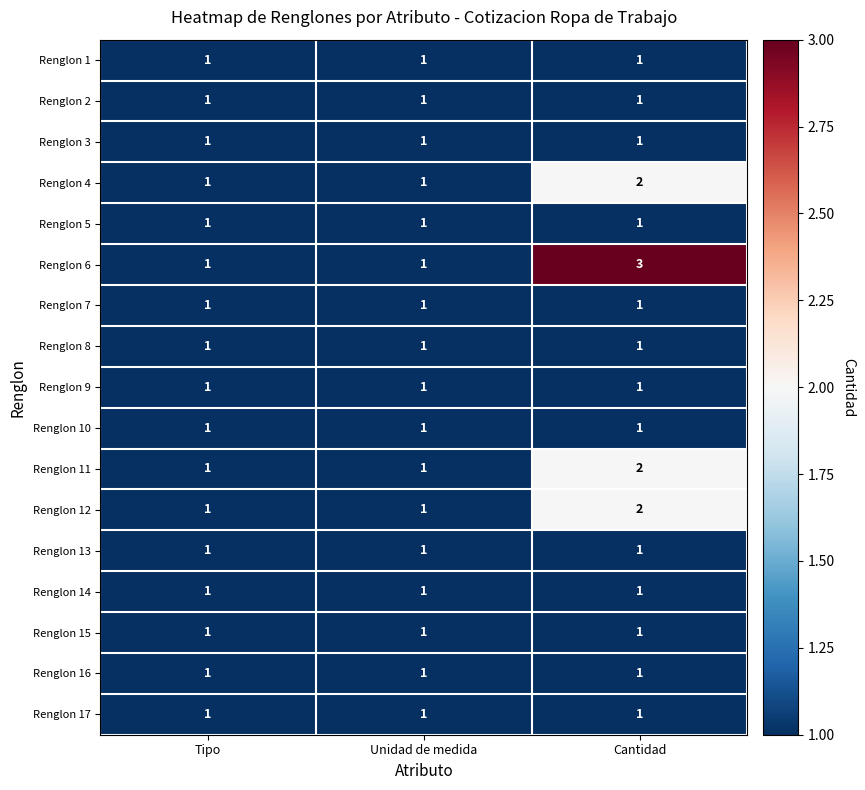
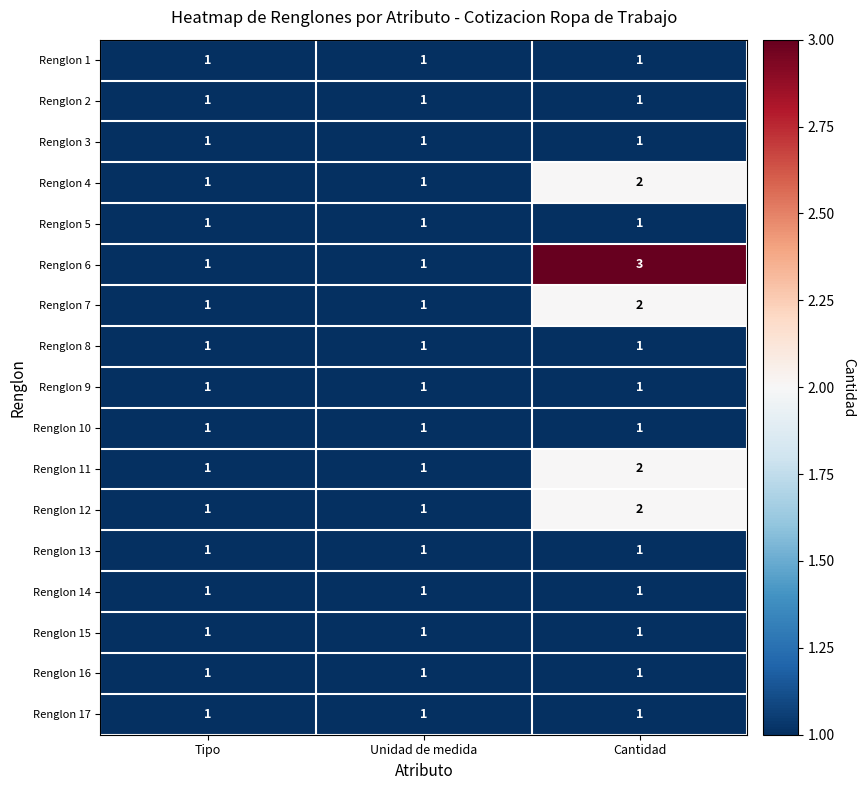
Renglon 7, Cantidad: 1 -> 2
